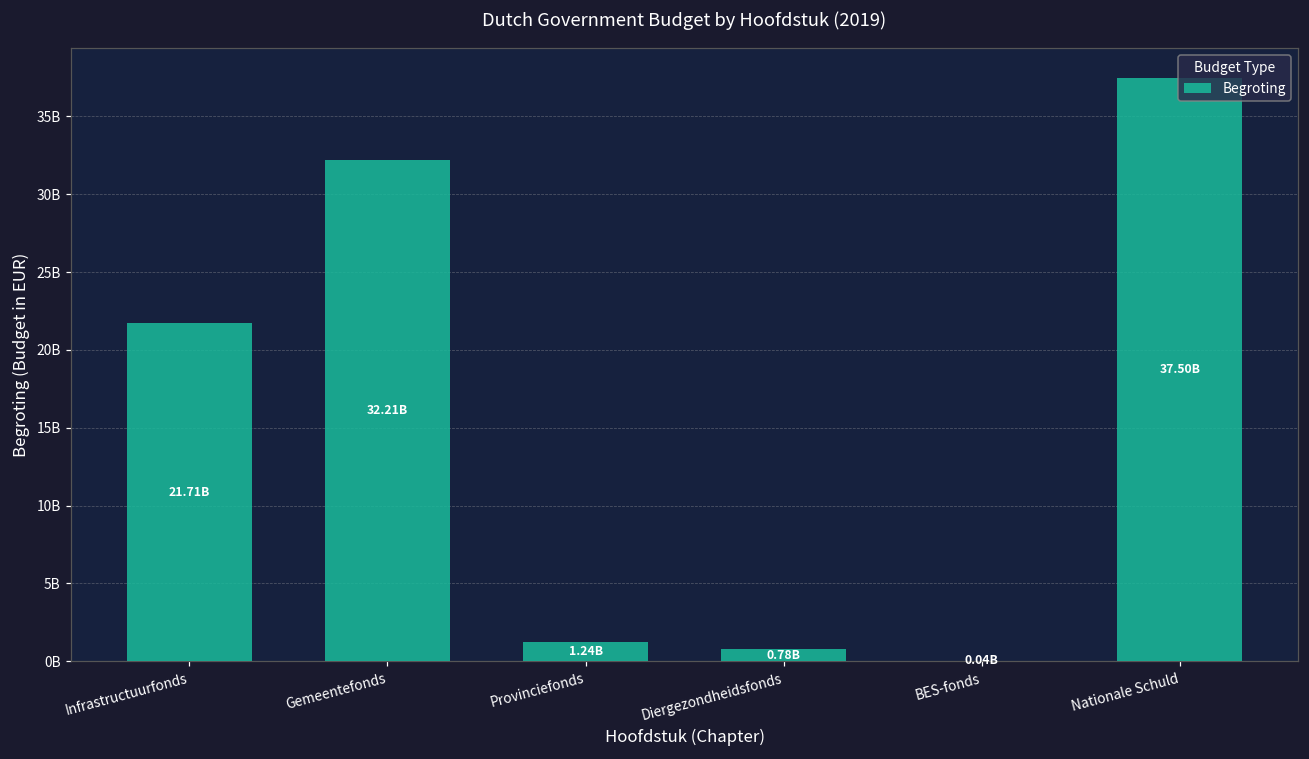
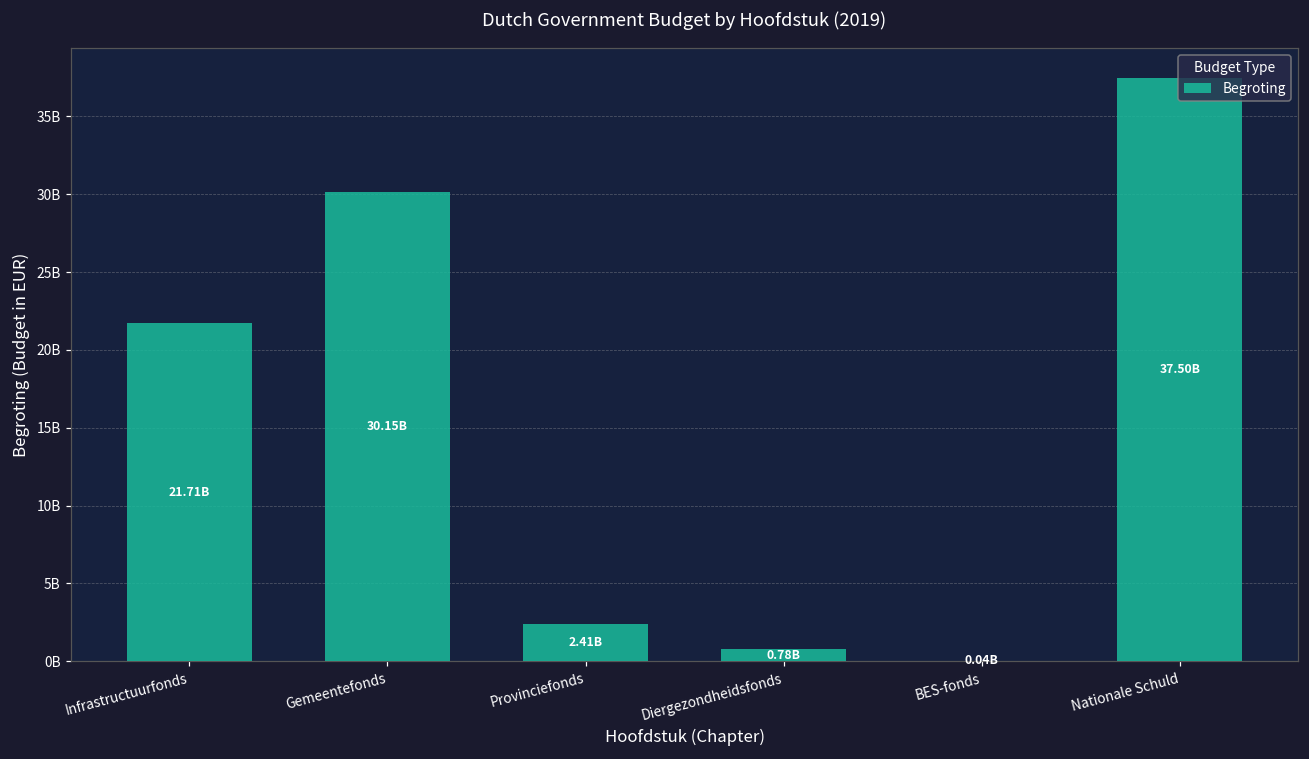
Gemeentefonds: 32.21B -> 30.15B
Provinciefonds: 1.24B -> 2.41B
